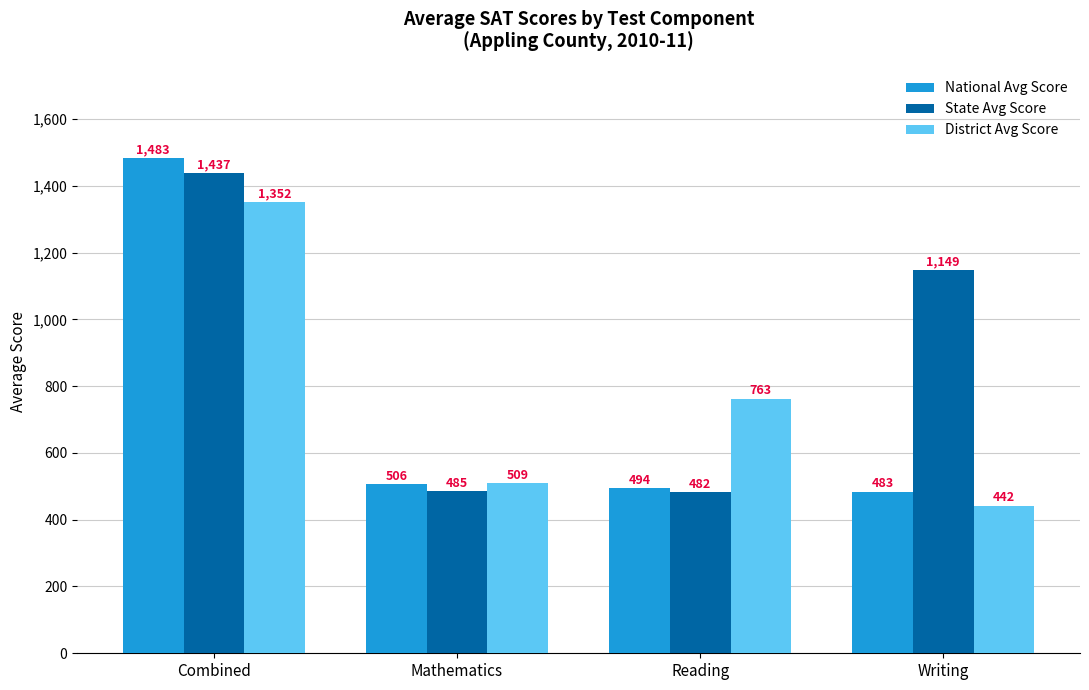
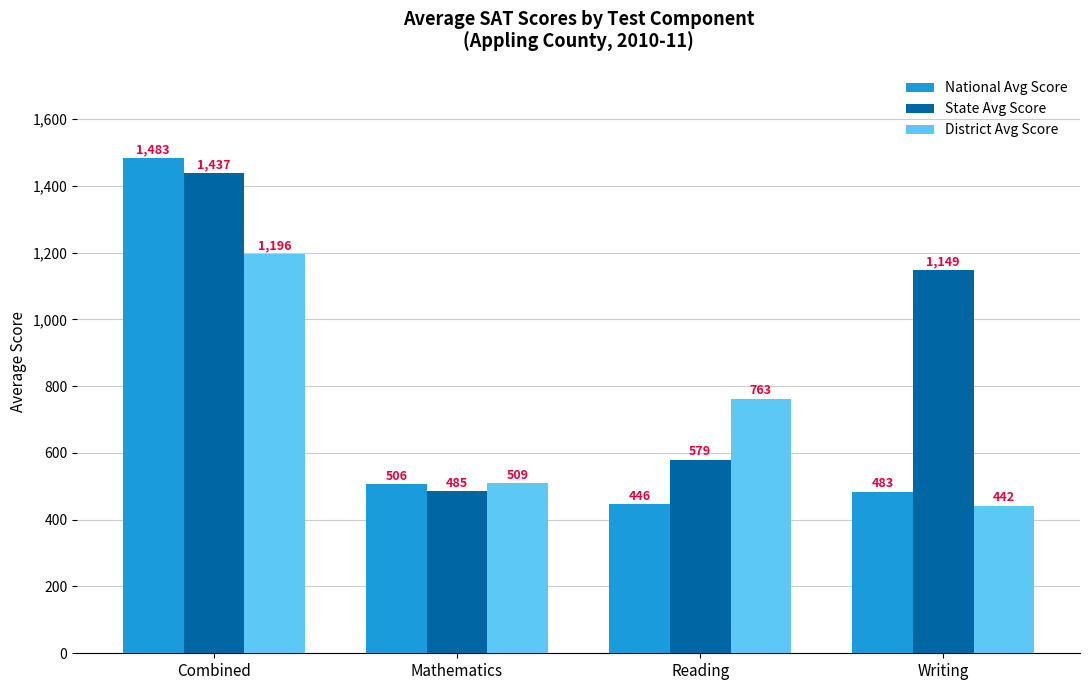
District Avg Score, Combined: 1,352 -> 1,196
National Avg Score, Reading: 494 -> 446
State Avg Score, Reading: 482 -> 579
